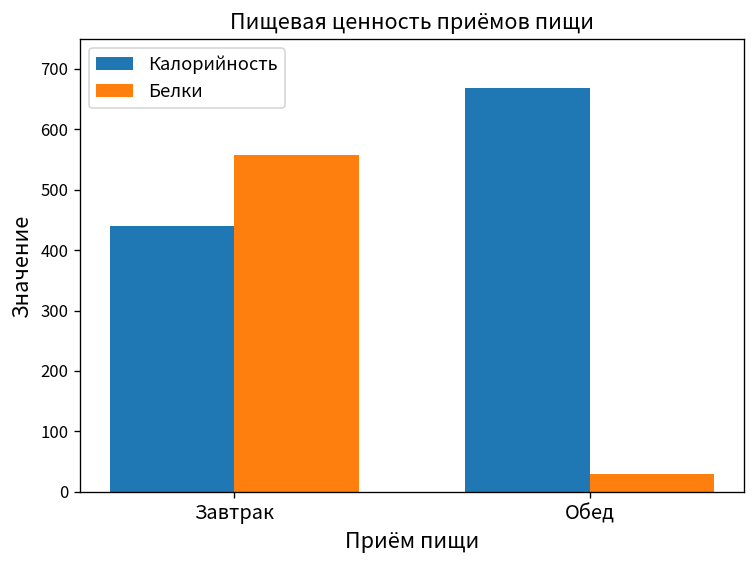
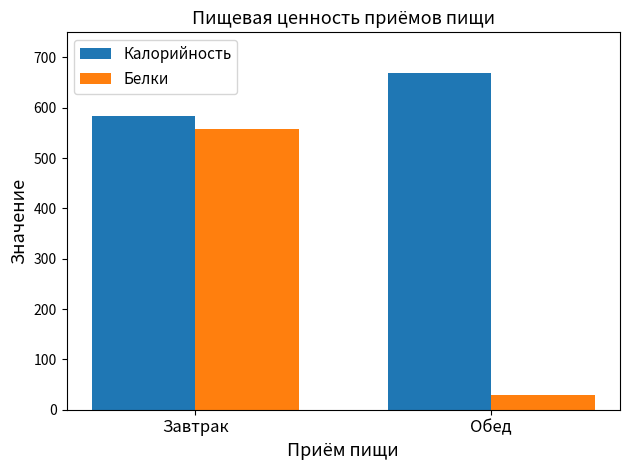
Калорийность, Завтрак: 440 -> 580
